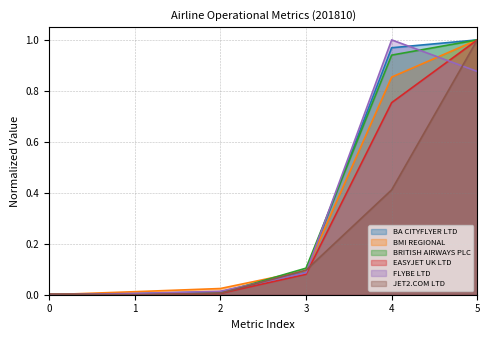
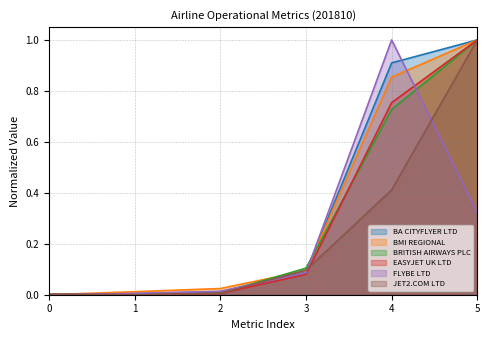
BA CITYFLYER LTD, 4: 0.97 -> 0.91
BRITISH AIRWAYS PLC, 4: 0.94 -> 0.73
FLYBE LTD, 5: 0.88 -> 0.32
